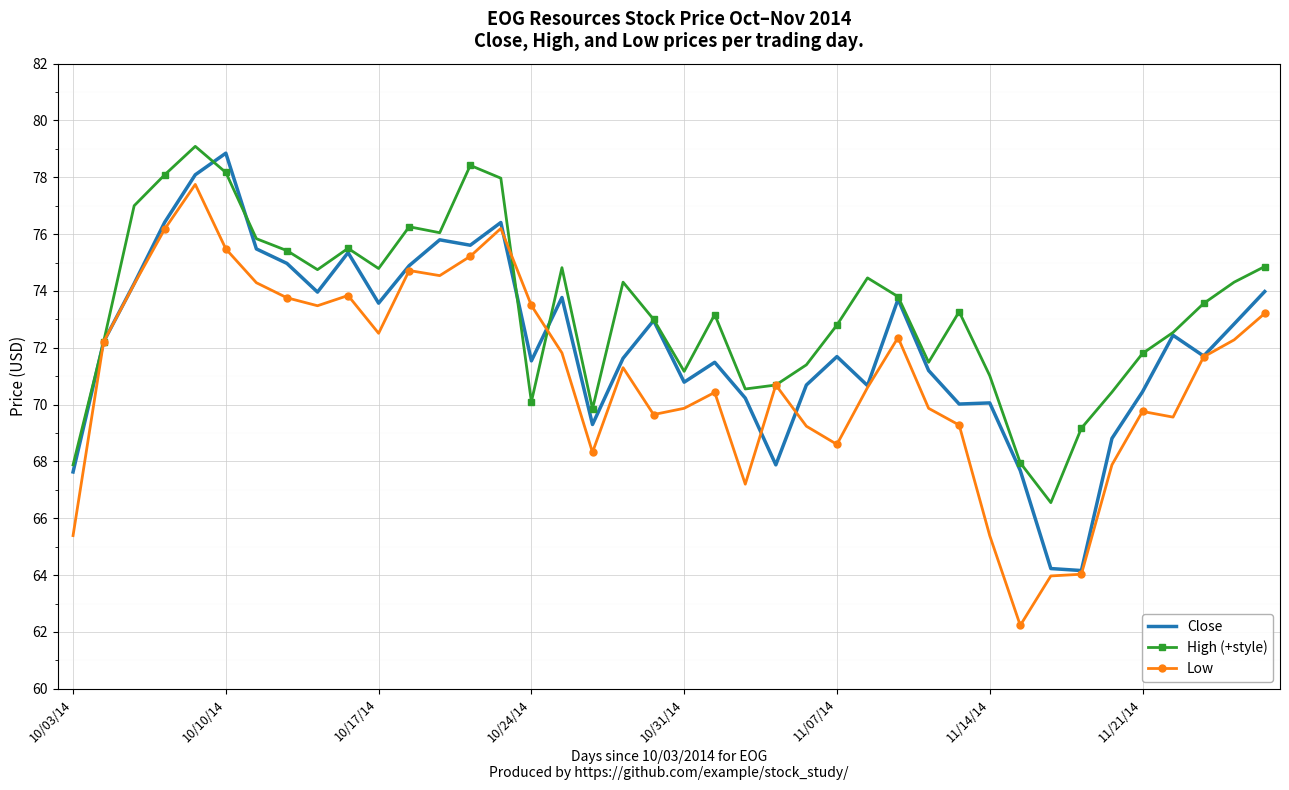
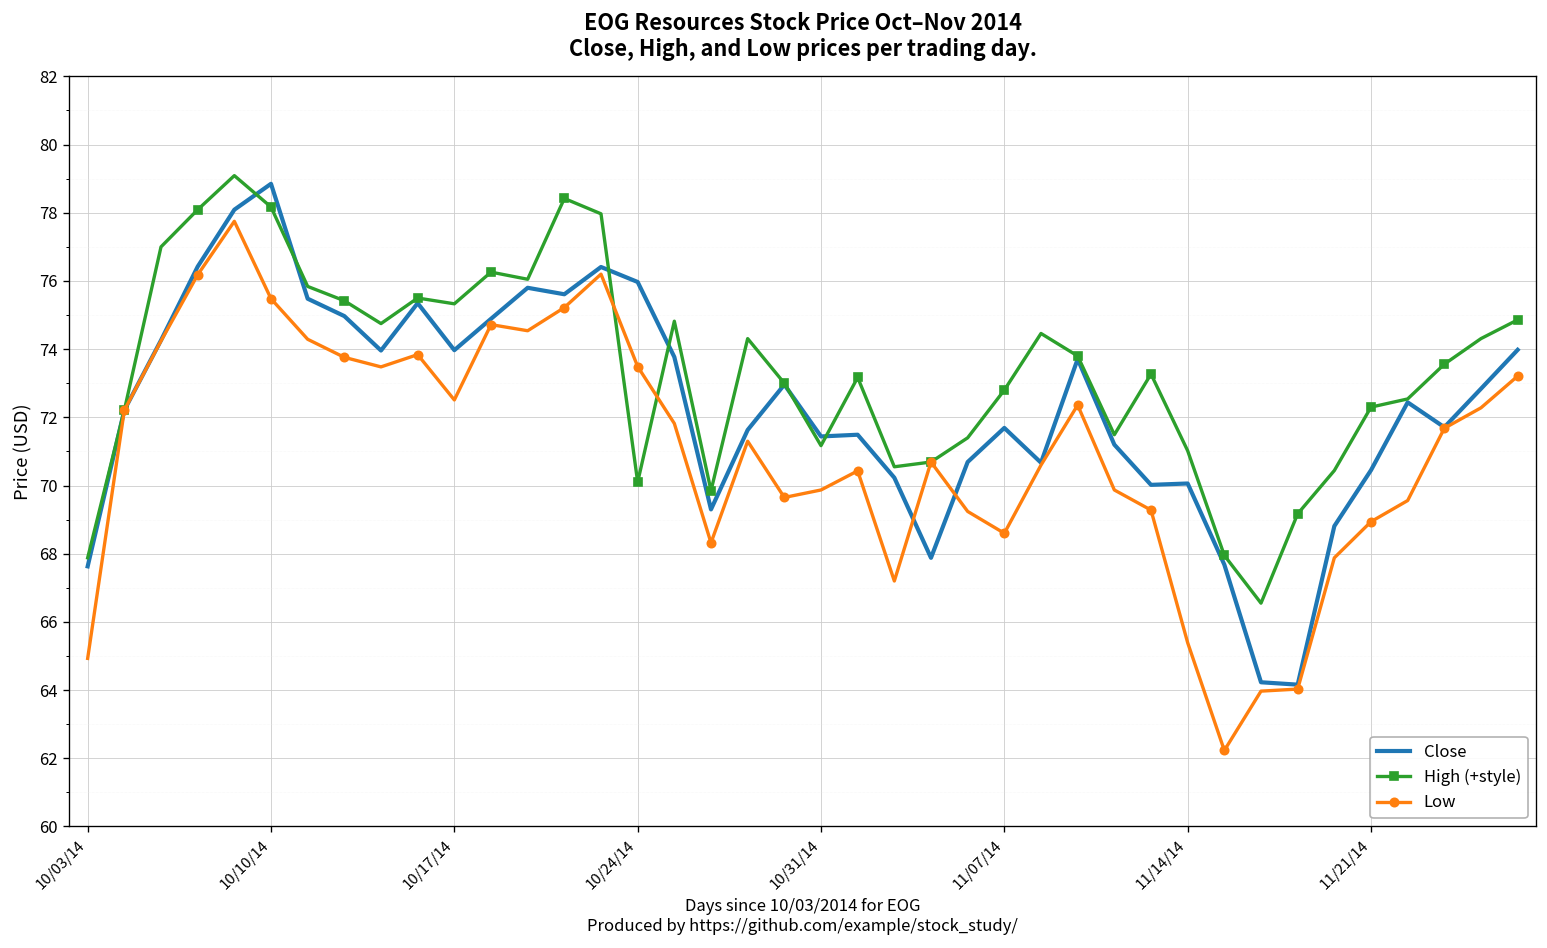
Low, 10/03/14: 65.4 -> 64.9
Close, 10/17/14: 73.6 -> 74.0
High (+style), 10/17/14: 74.8 -> 75.3
Close, 10/24/14: 71.5 -> 76.0
Close, 10/31/14: 70.8 -> 71.4
High (+style), 11/21/14: 71.8 -> 72.3
Low, 11/21/14: 69.8 -> 68.9
